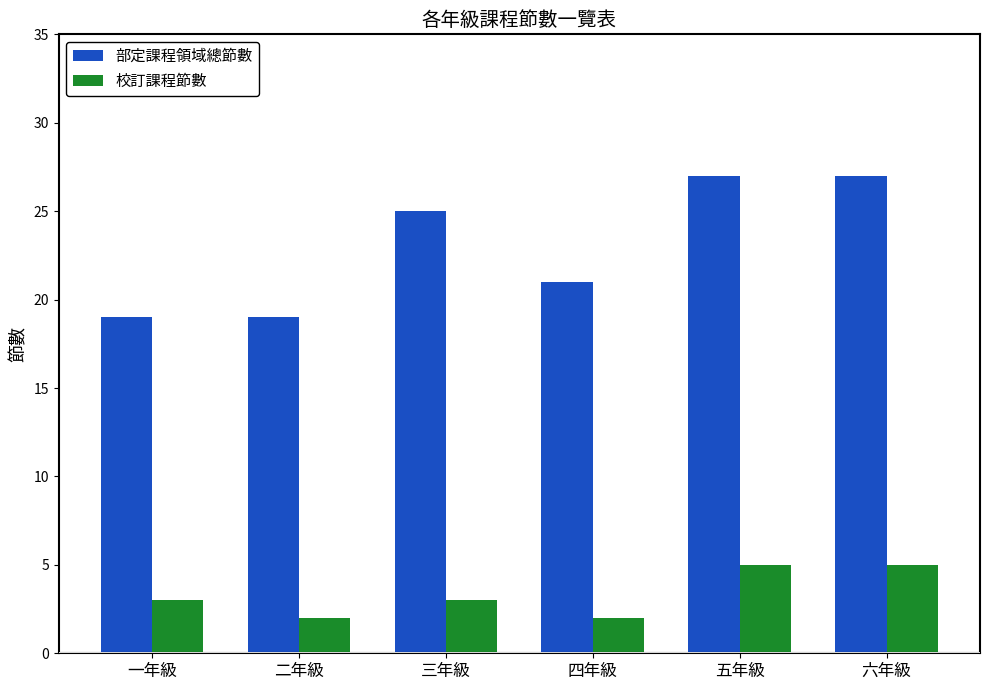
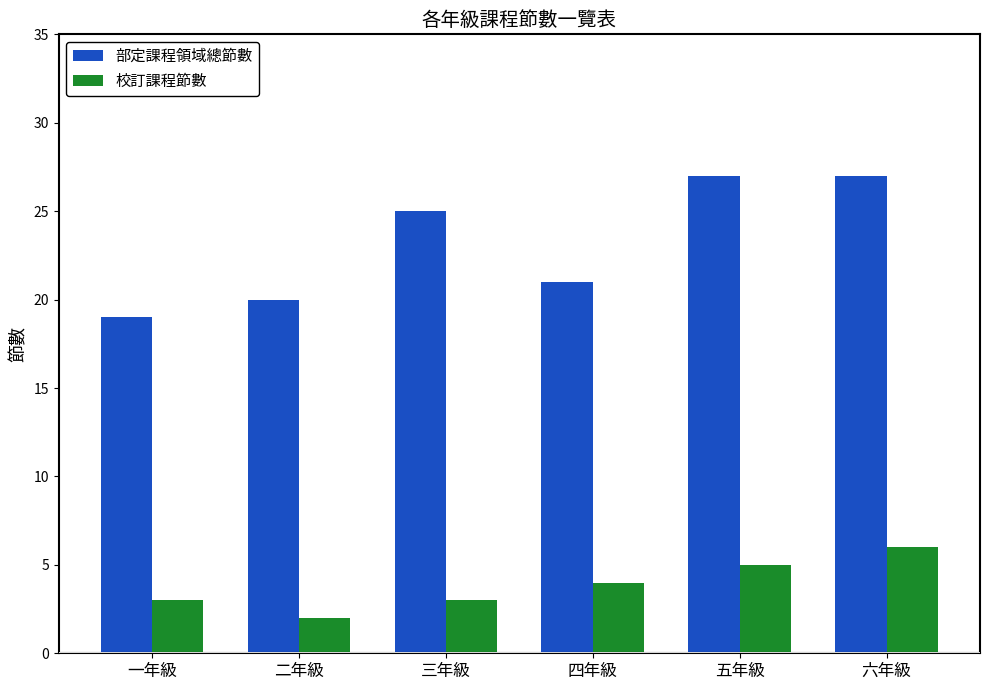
部定課程領域總節數, 二年級: 19 -> 20
校訂課程節數, 四年級: 2 -> 4
校訂課程節數, 六年級: 5 -> 6
